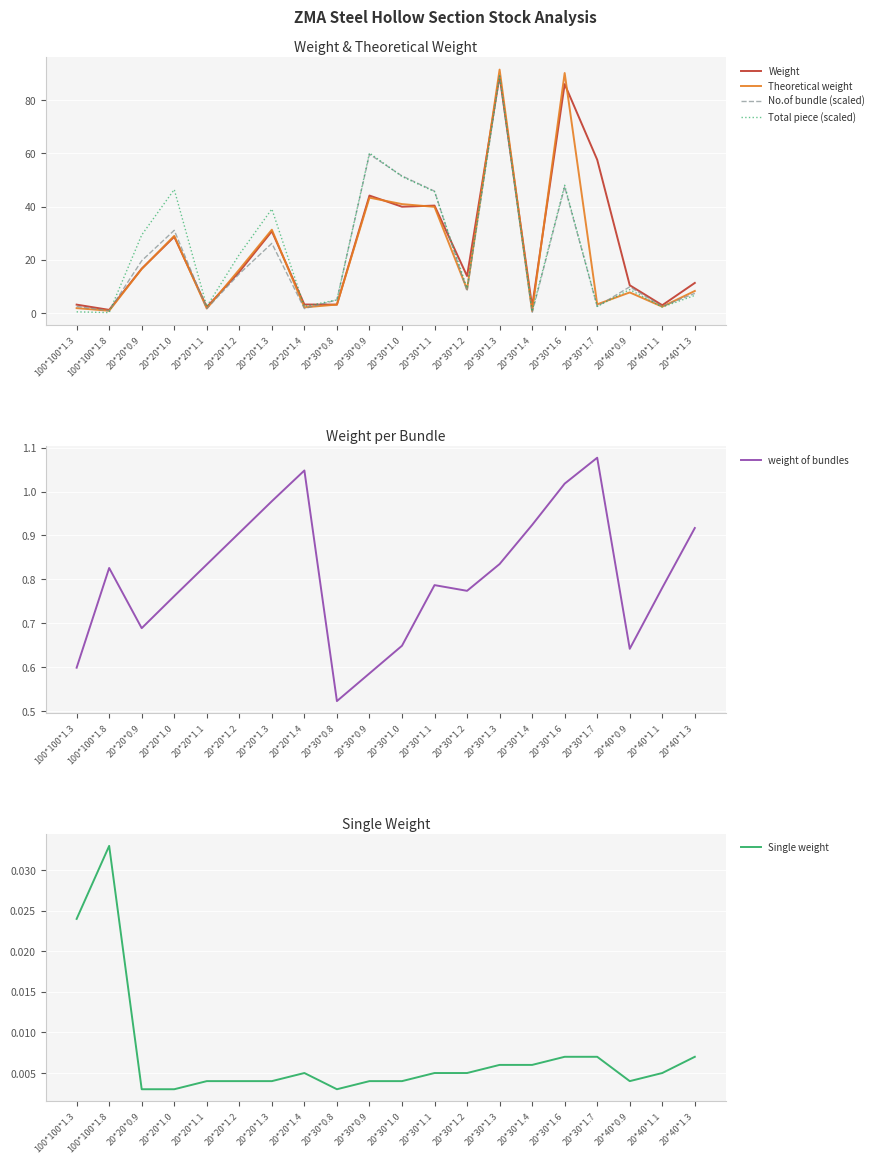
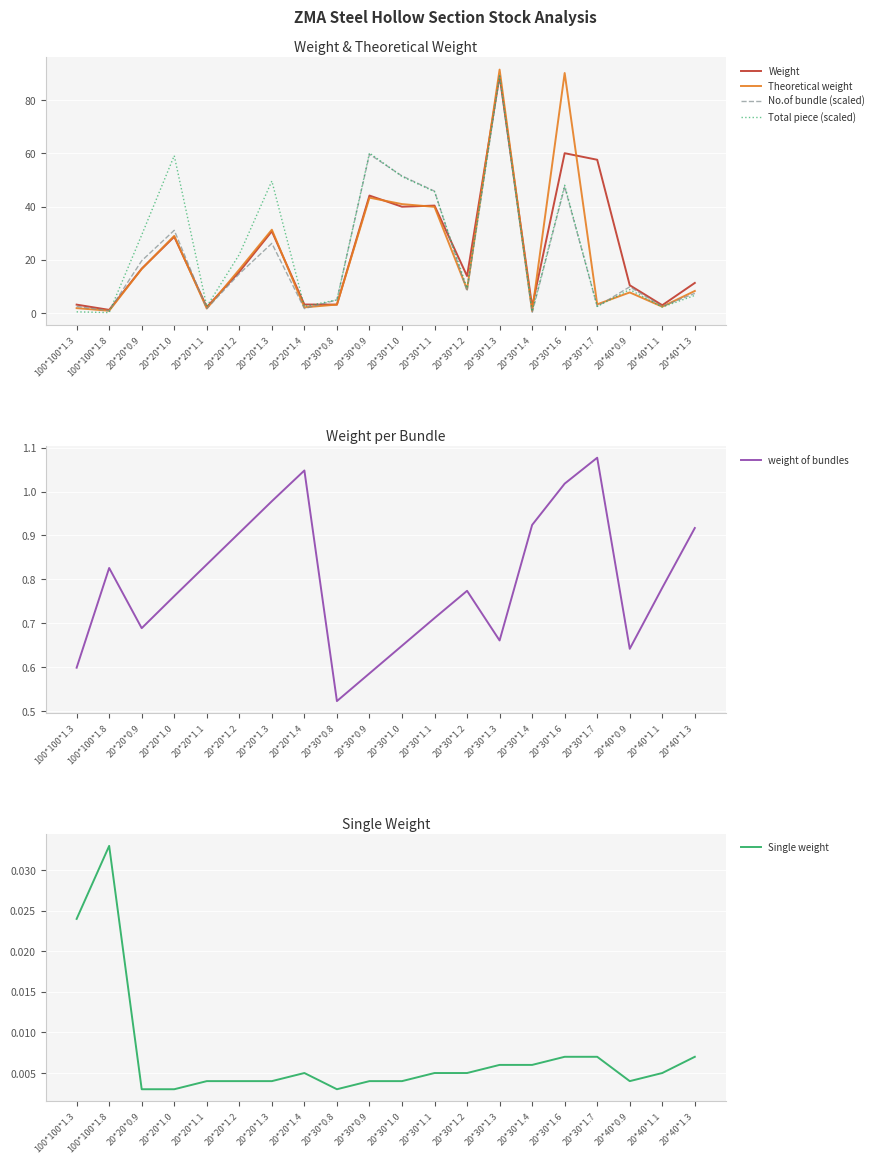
Weight & Theoretical Weight, Total piece (scaled), 20*20*1.0: 46 -> 59
Weight & Theoretical Weight, Total piece (scaled), 20*20*1.3: 39 -> 50
Weight & Theoretical Weight, Weight, 20*30*1.6: 86 -> 60
Weight per Bundle, 20*30*1.1: 0.79 -> 0.71
Weight per Bundle, 20*30*1.3: 0.84 -> 0.66
